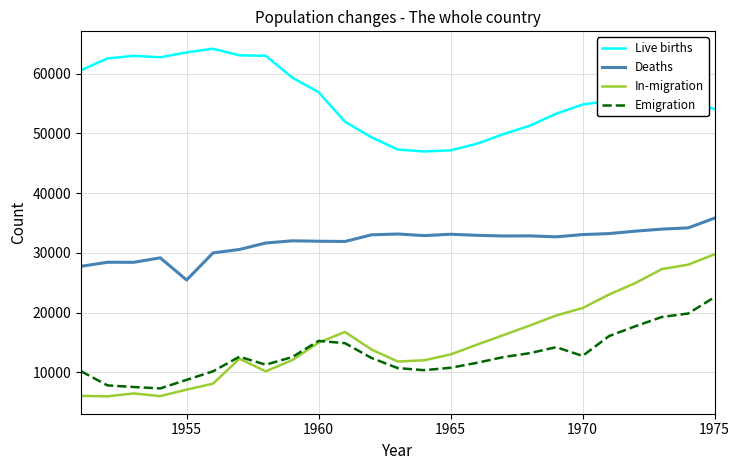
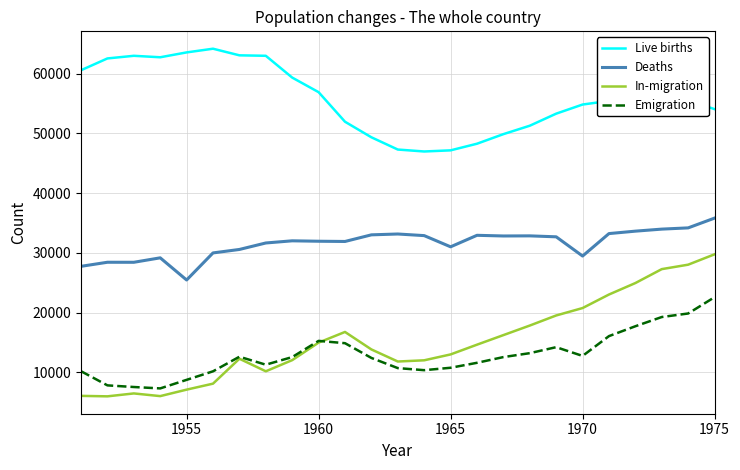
Deaths, 1965: 33000 -> 31000
Deaths, 1970: 33000 -> 29000
